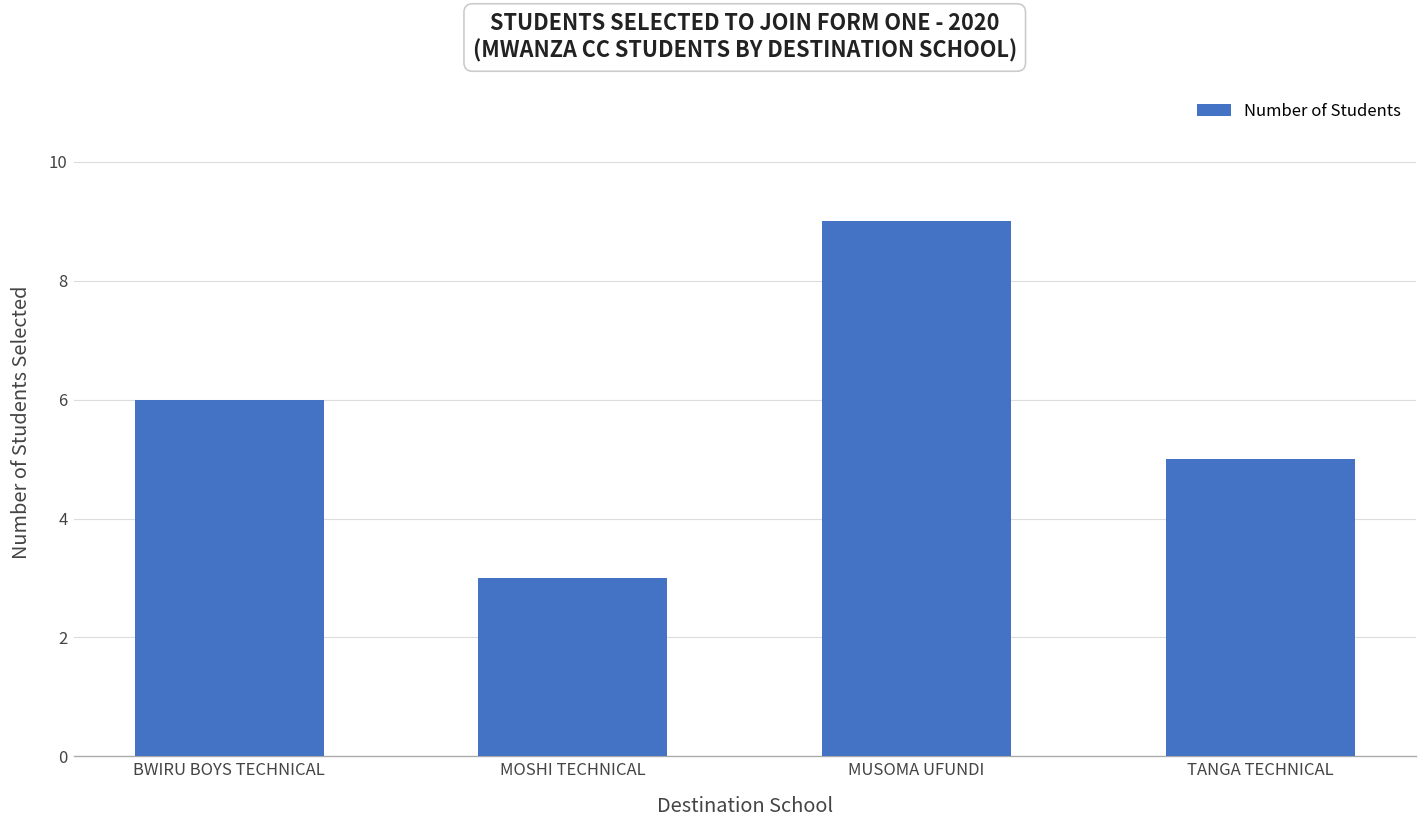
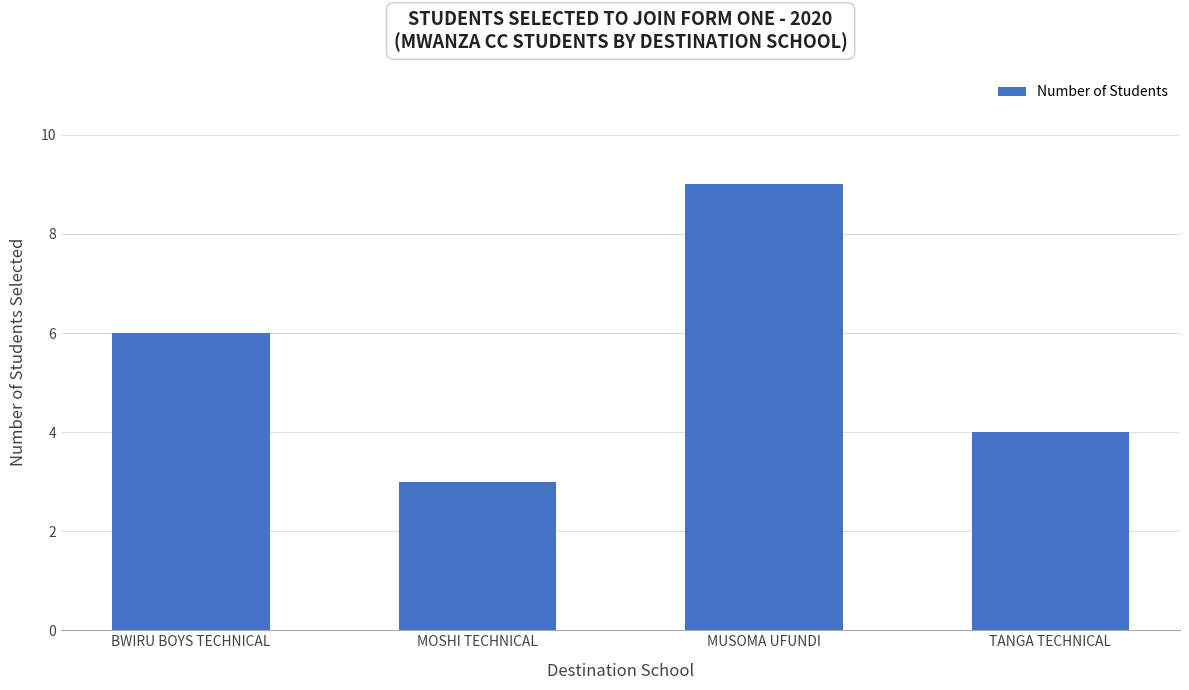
TANGA TECHNICAL: 5 -> 4
